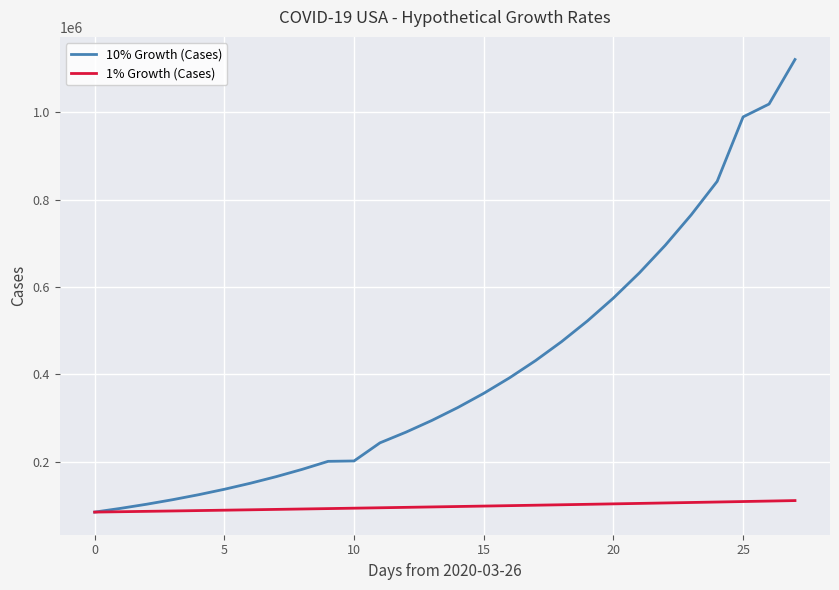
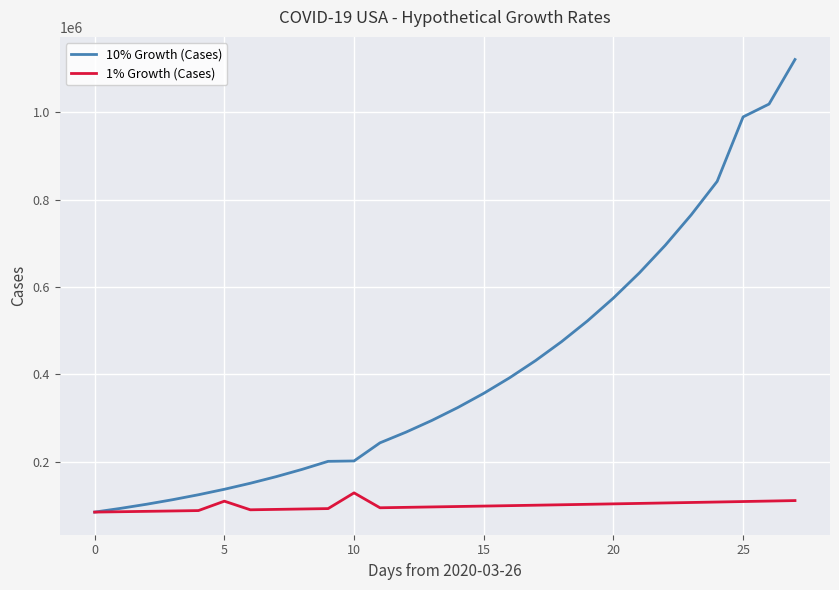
1% Growth (Cases), 5: 90000 -> 110000
1% Growth (Cases), 10: 90000 -> 130000
